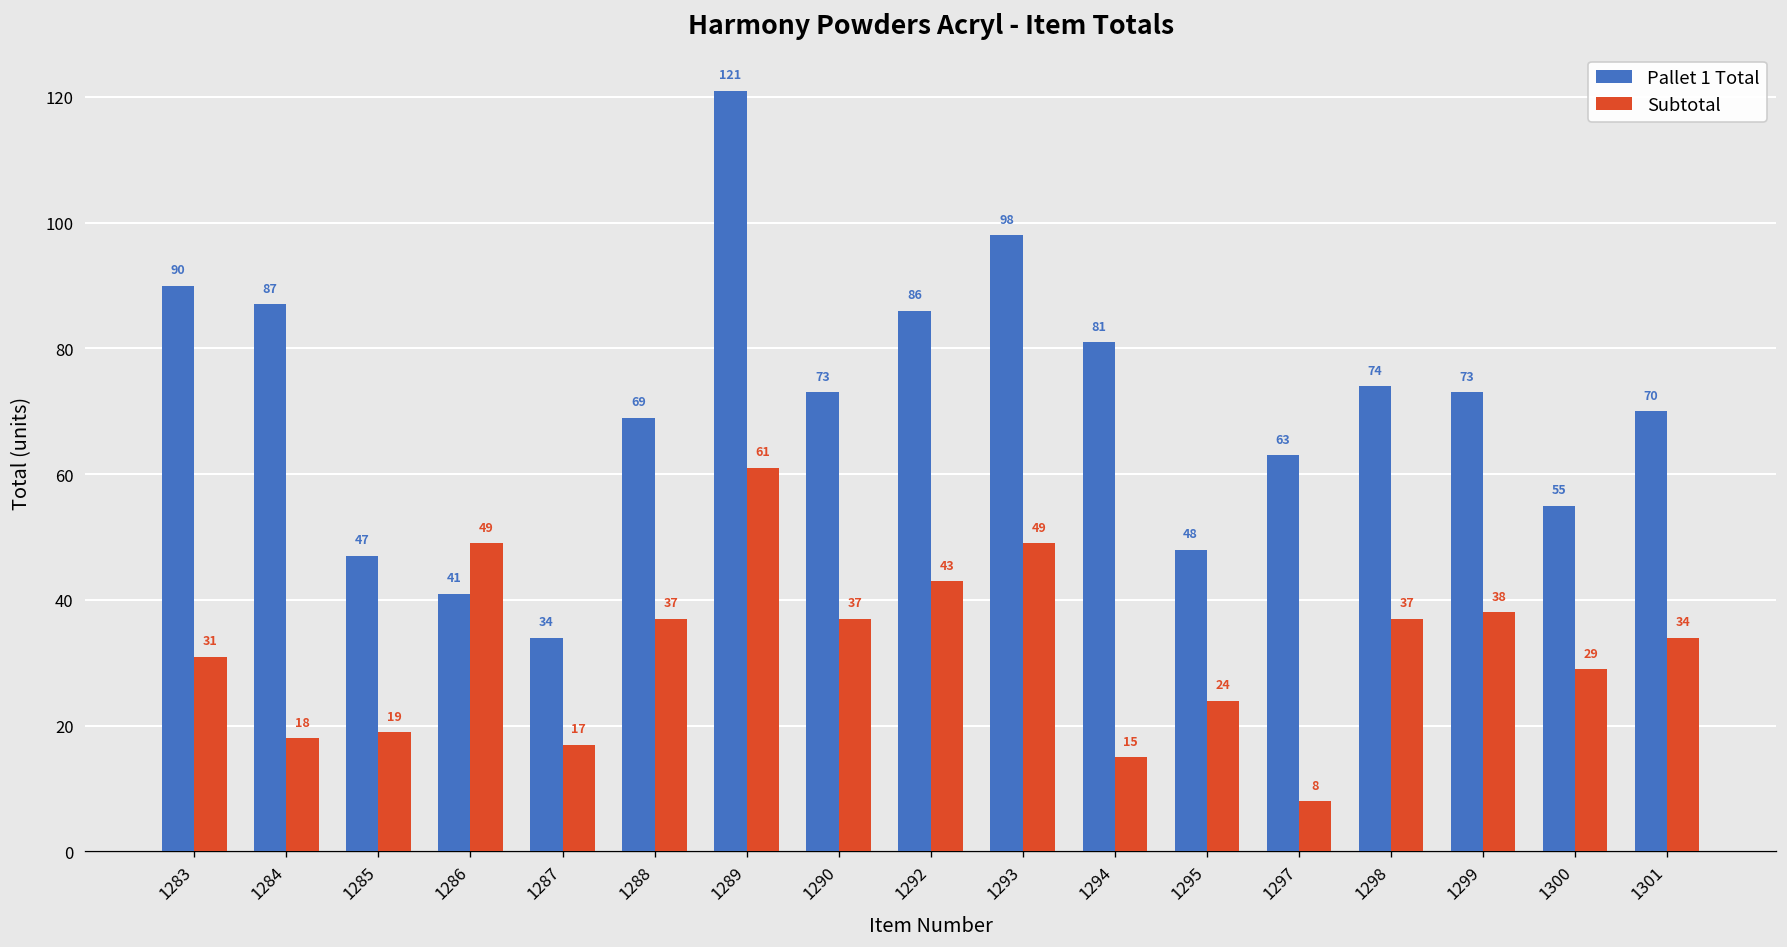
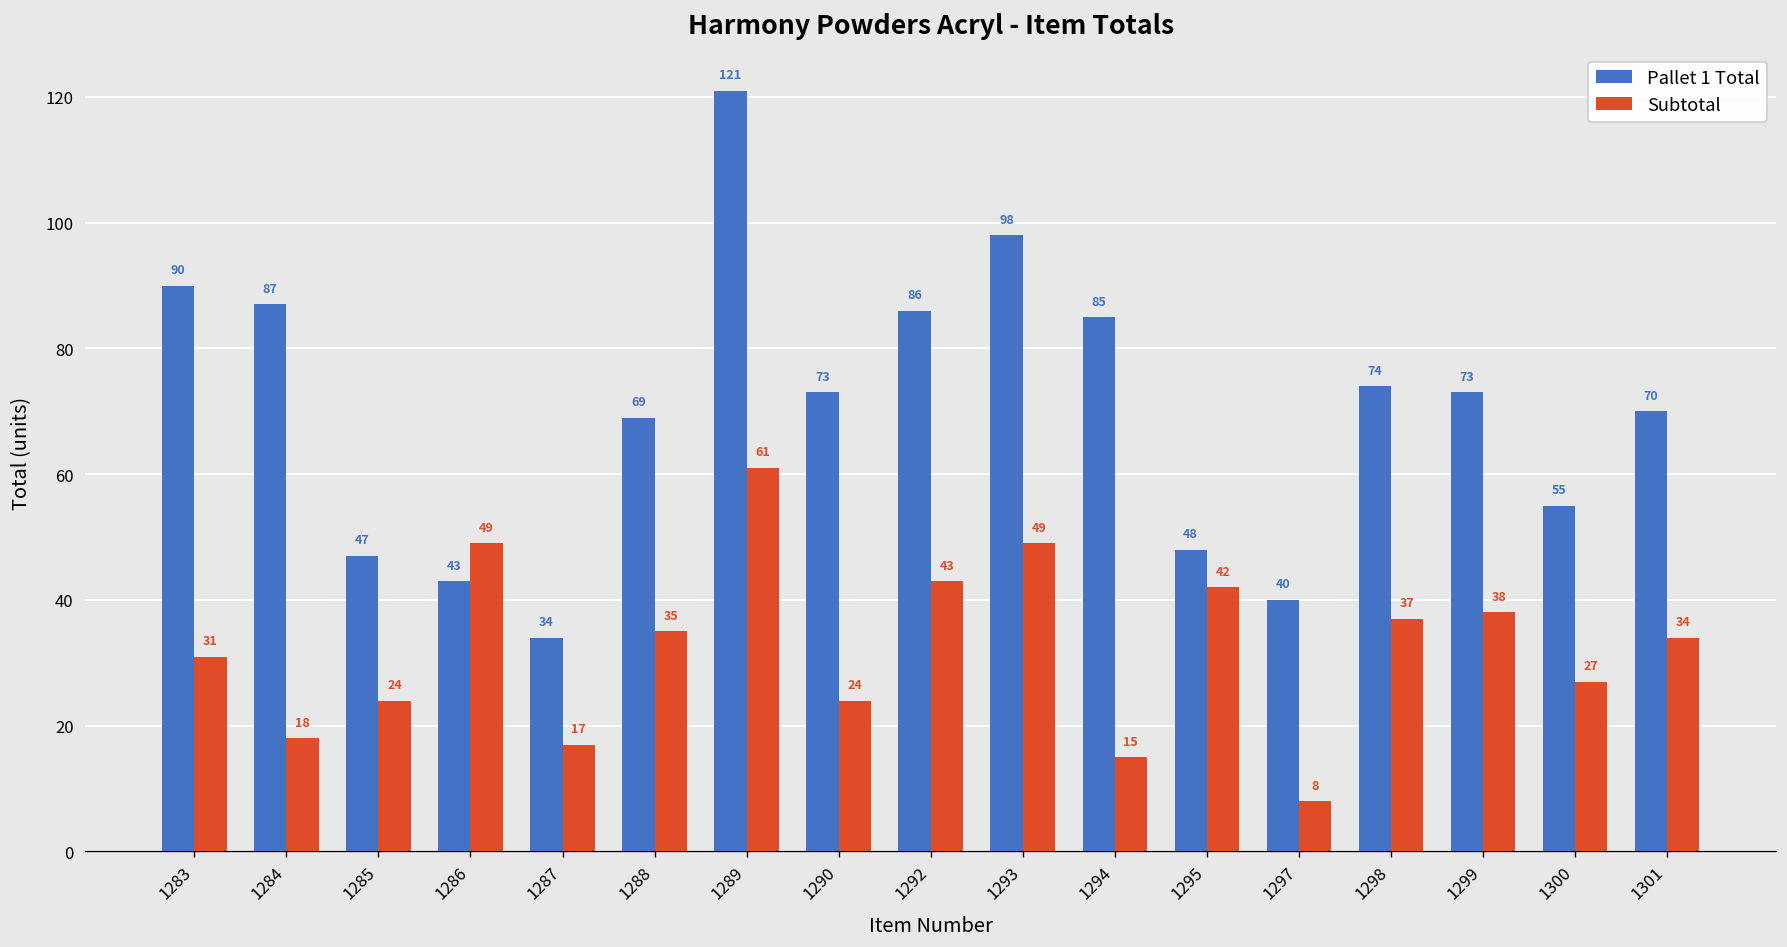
Subtotal, 1285: 19 -> 24
Pallet 1 Total, 1286: 41 -> 43
Subtotal, 1288: 37 -> 35
Subtotal, 1290: 37 -> 24
Pallet 1 Total, 1294: 81 -> 85
Subtotal, 1295: 24 -> 42
Pallet 1 Total, 1297: 63 -> 40
Subtotal, 1300: 29 -> 27
